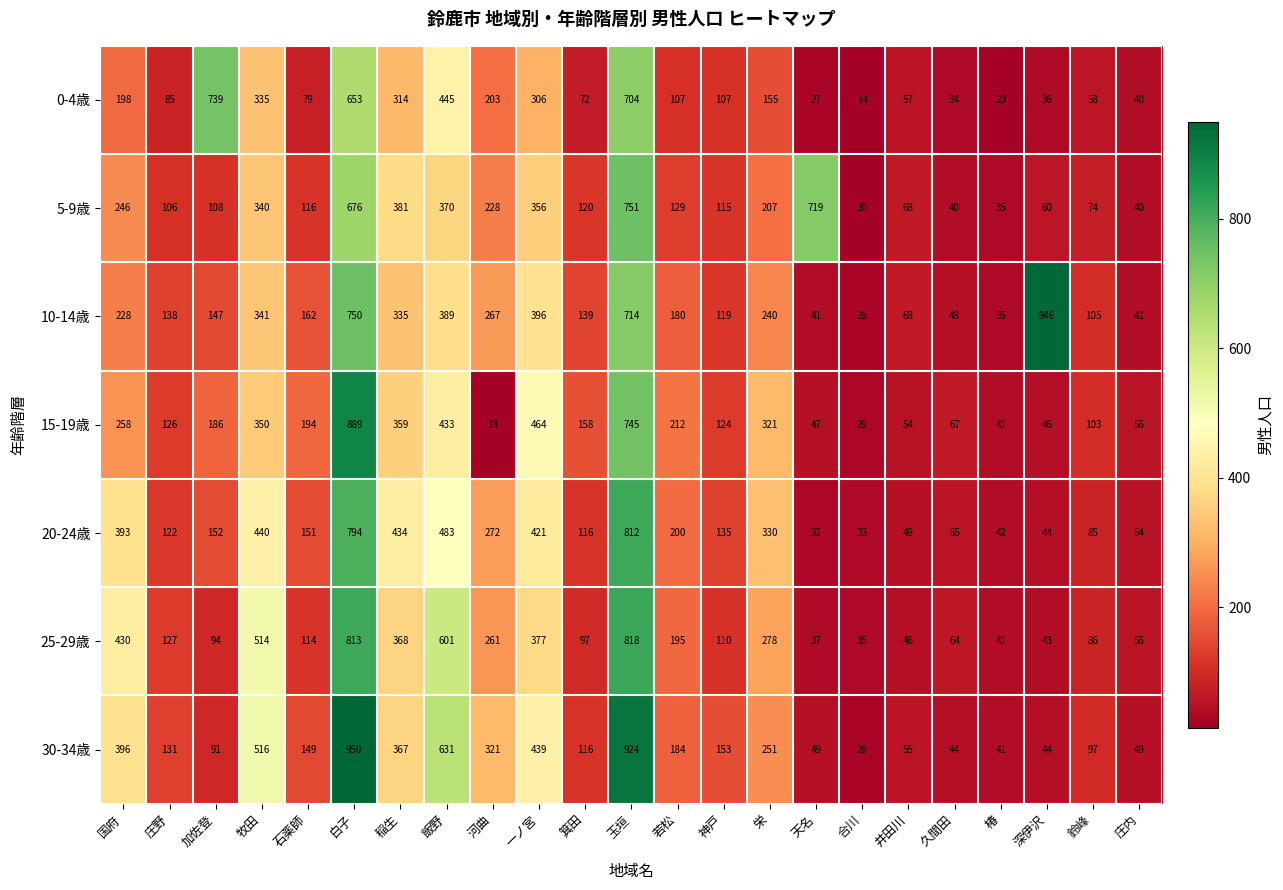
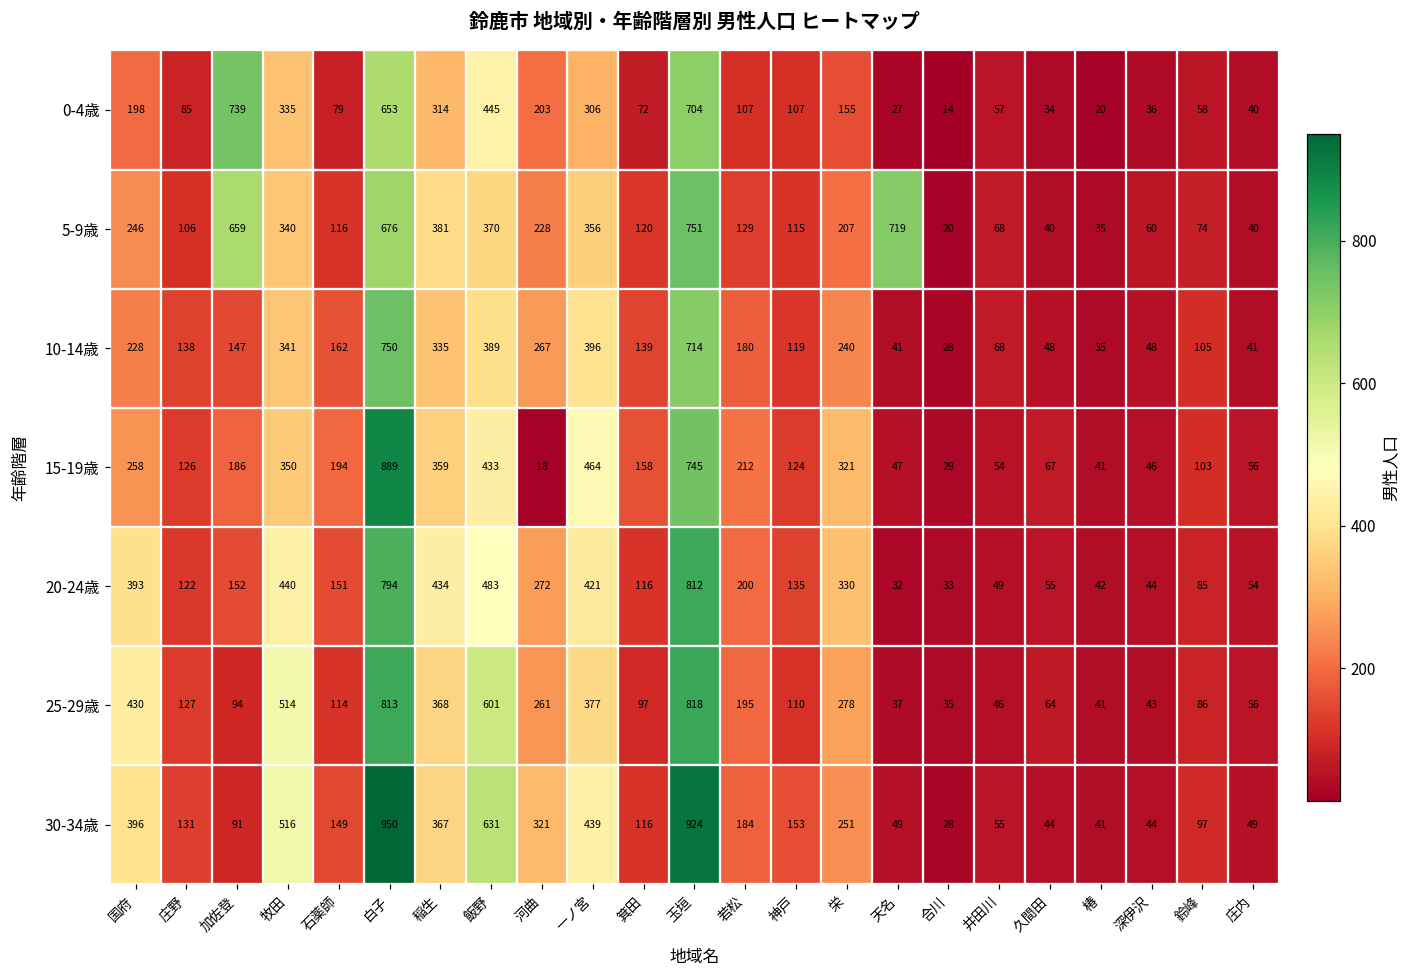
5-9歳, 加佐登: 108 -> 659
10-14歳, 深伊沢: 946 -> 48
